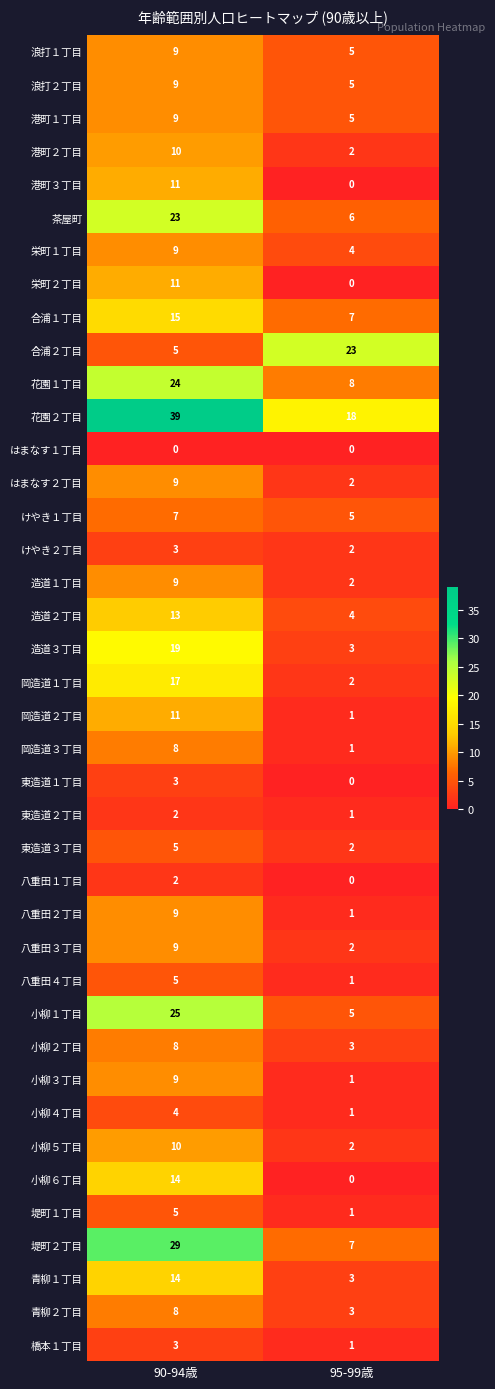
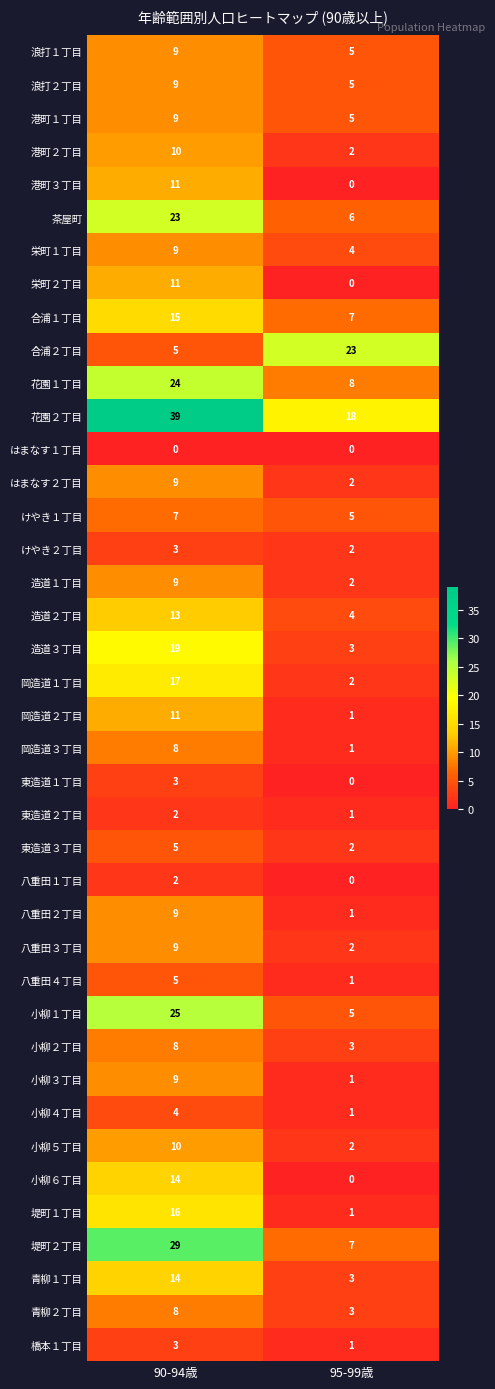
堤町１丁目, 90-94歳: 5 -> 16
